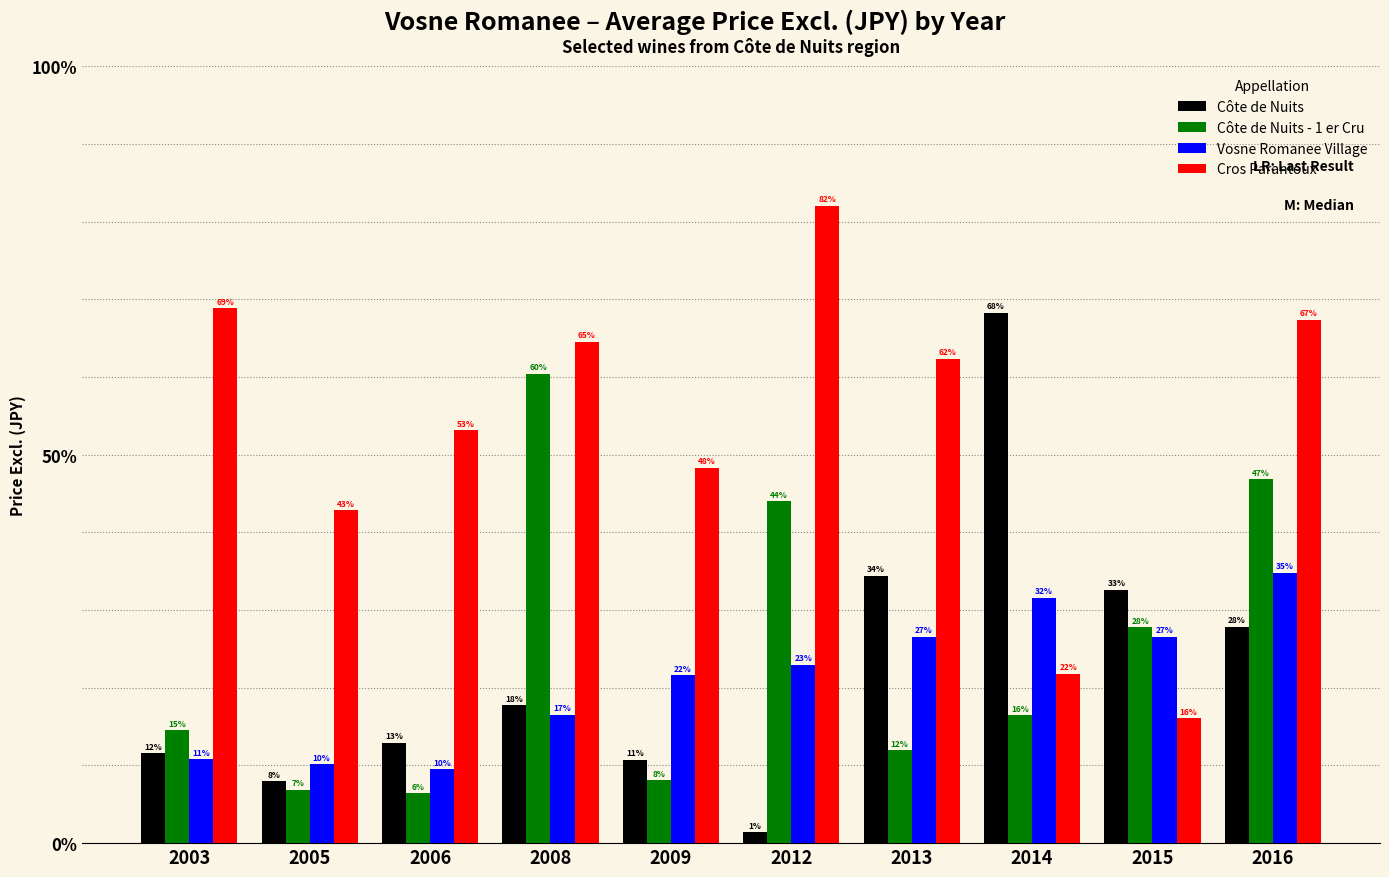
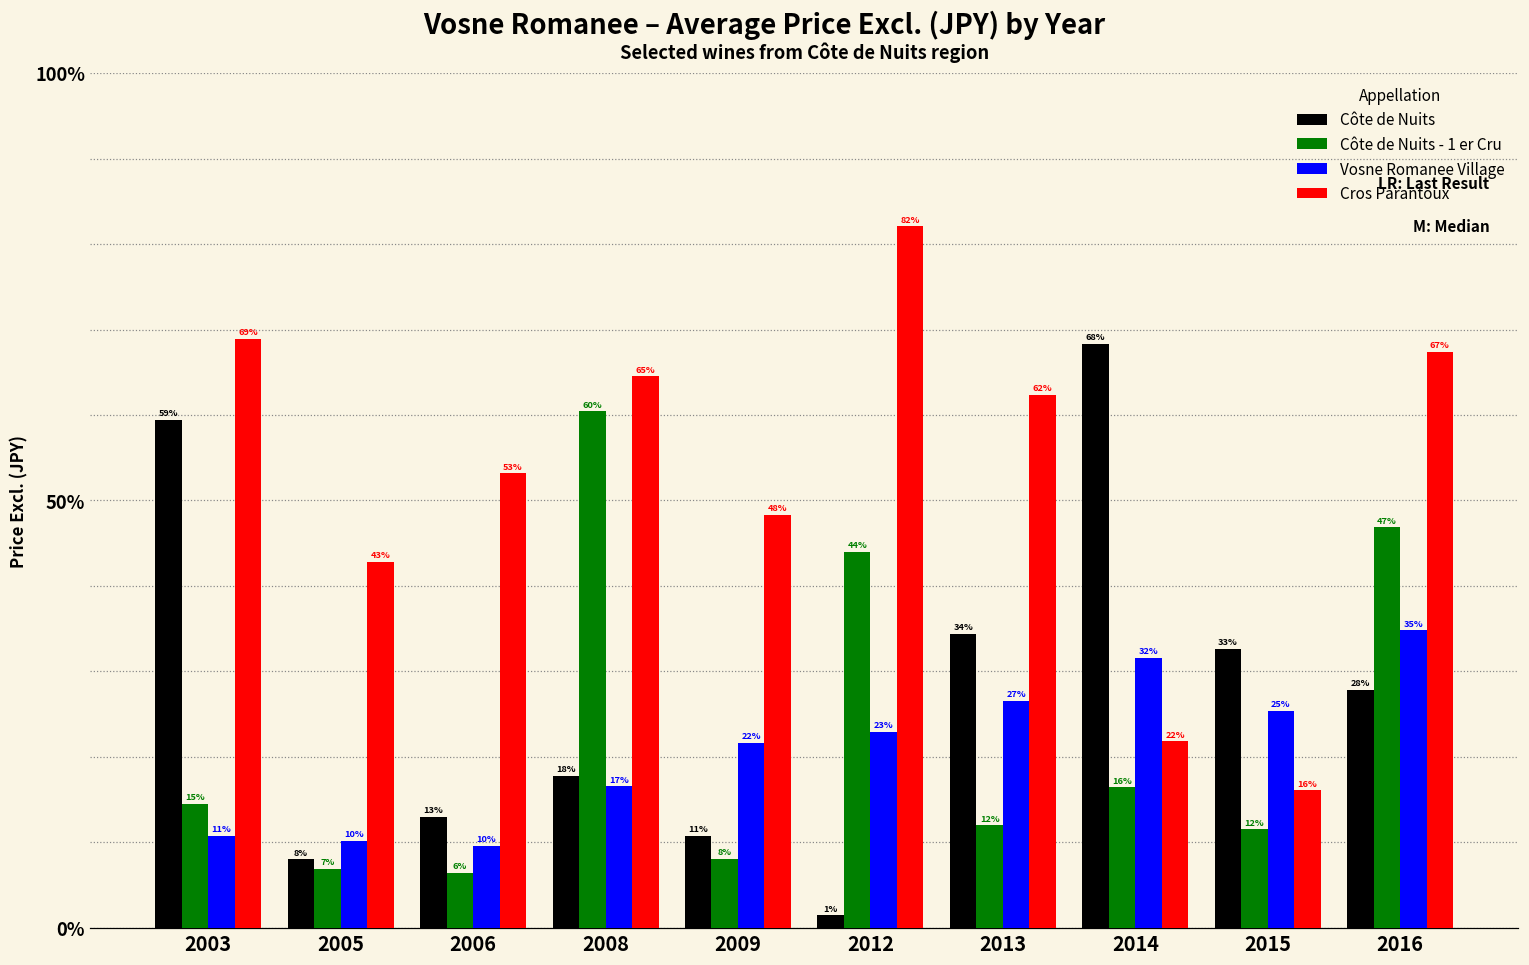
Côte de Nuits, 2003: 12% -> 59%
Côte de Nuits - 1 er Cru, 2015: 28% -> 12%
Vosne Romanee Village, 2015: 27% -> 25%
